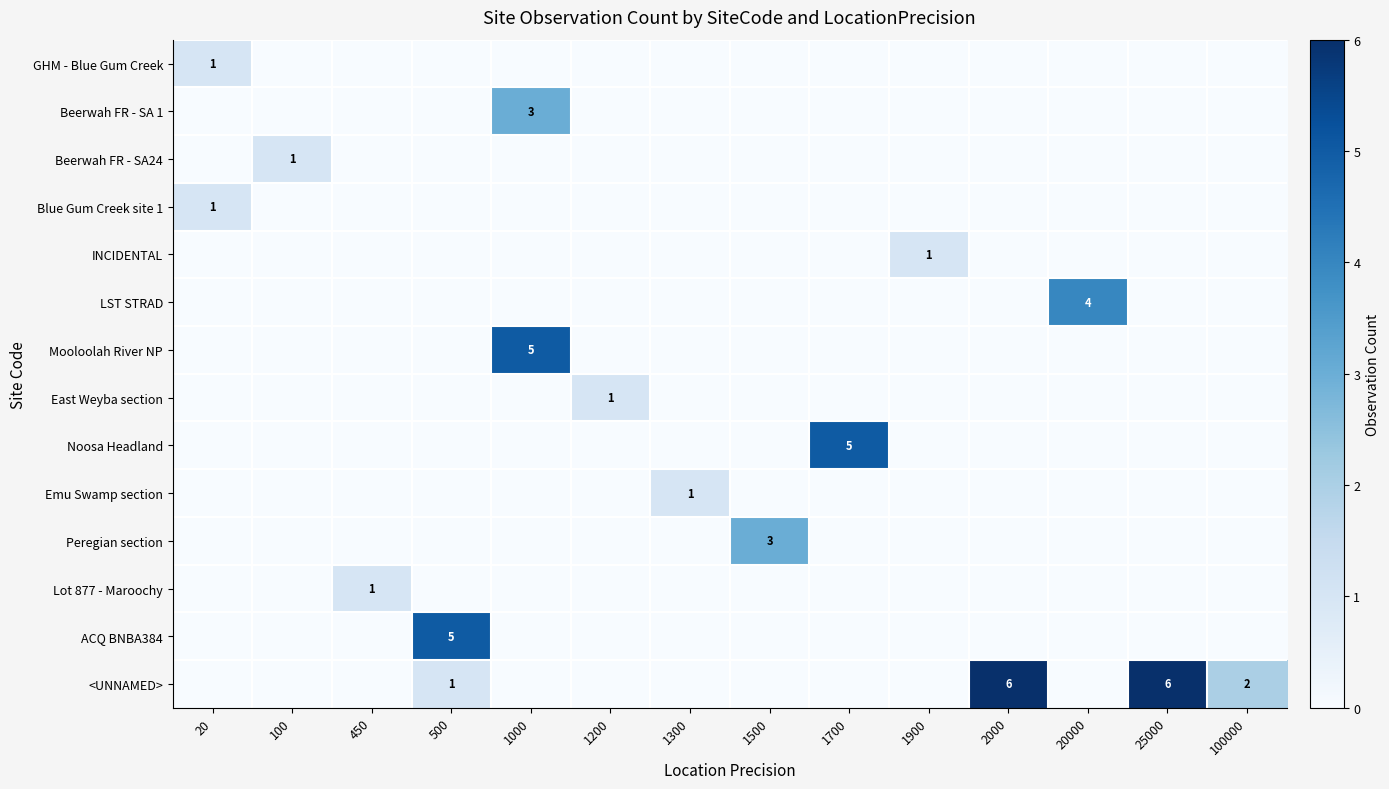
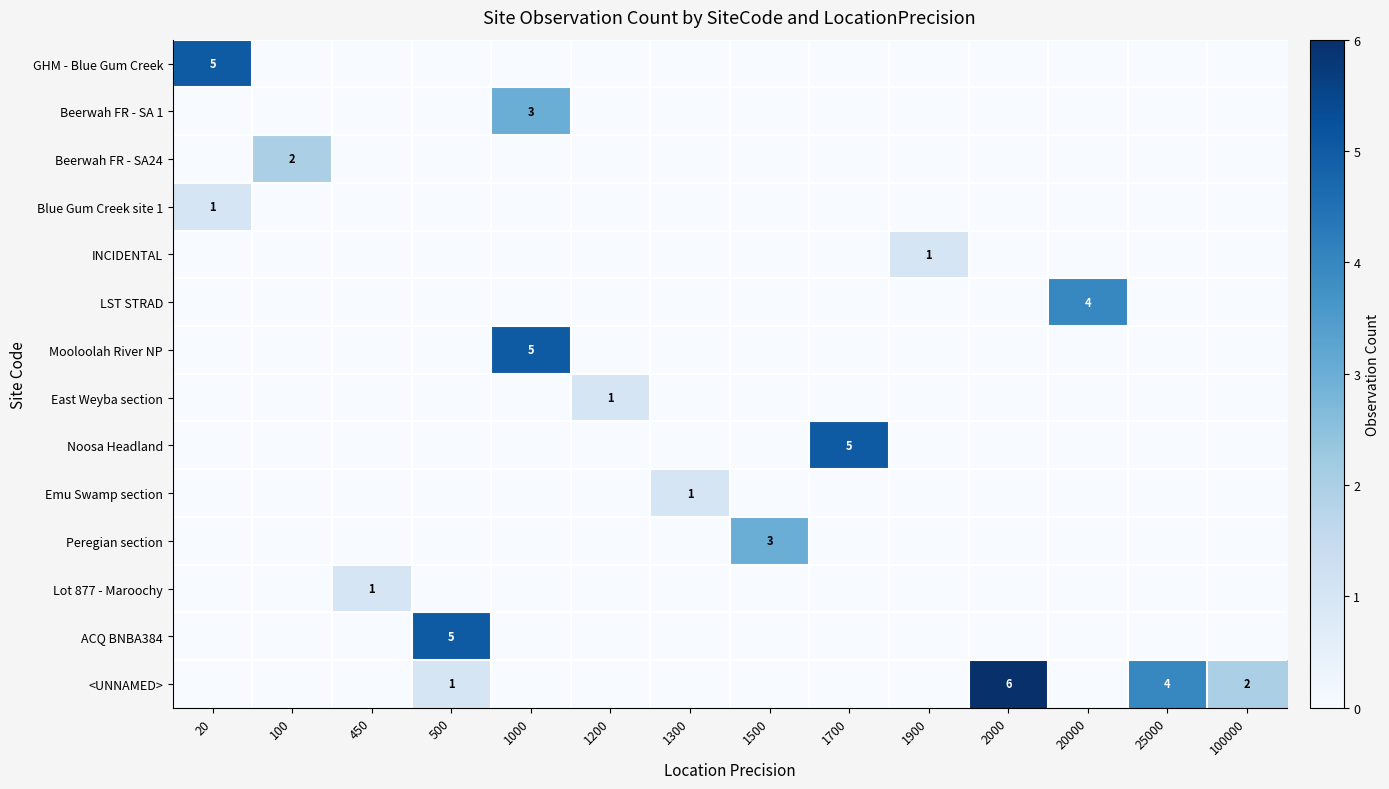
GHM - Blue Gum Creek, 20: 1 -> 5
Beerwah FR - SA24, 100: 1 -> 2
<UNNAMED>, 25000: 6 -> 4
